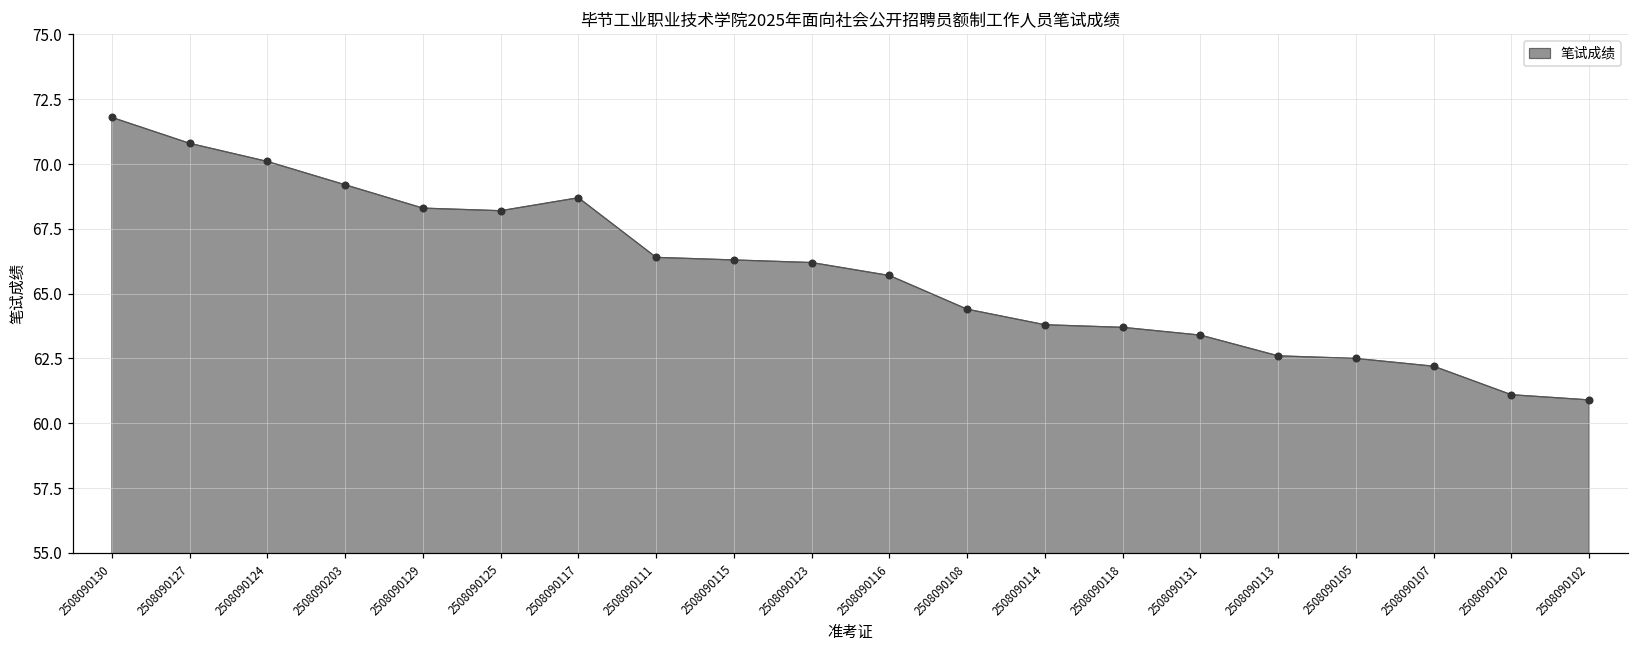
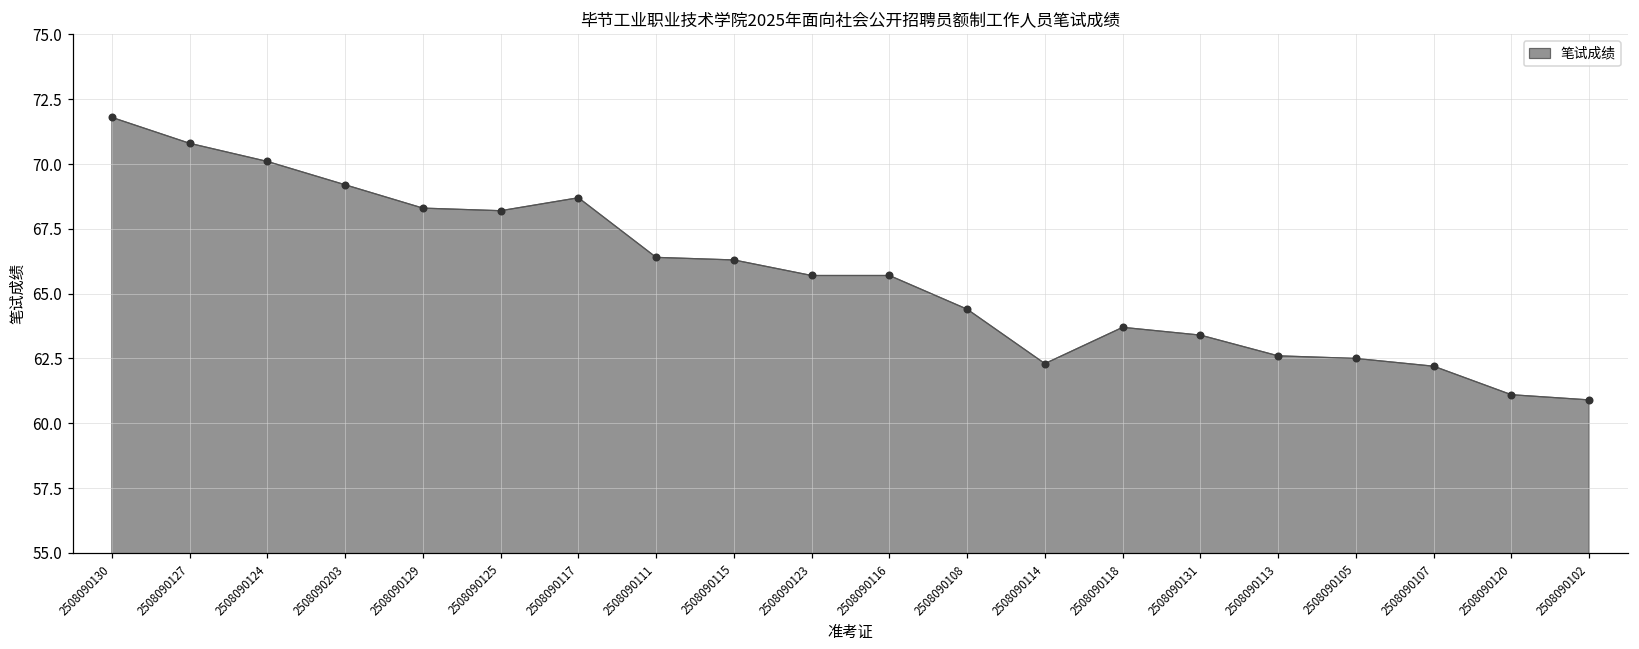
2508090123: 66.2 -> 65.7
2508090114: 63.8 -> 62.3
